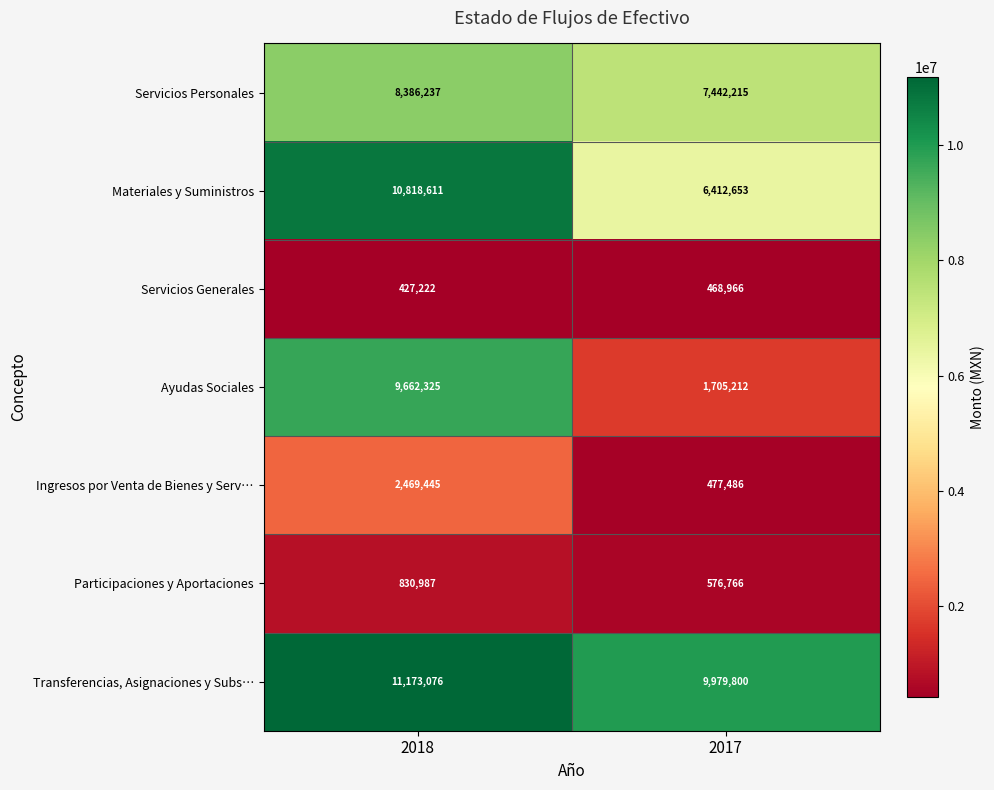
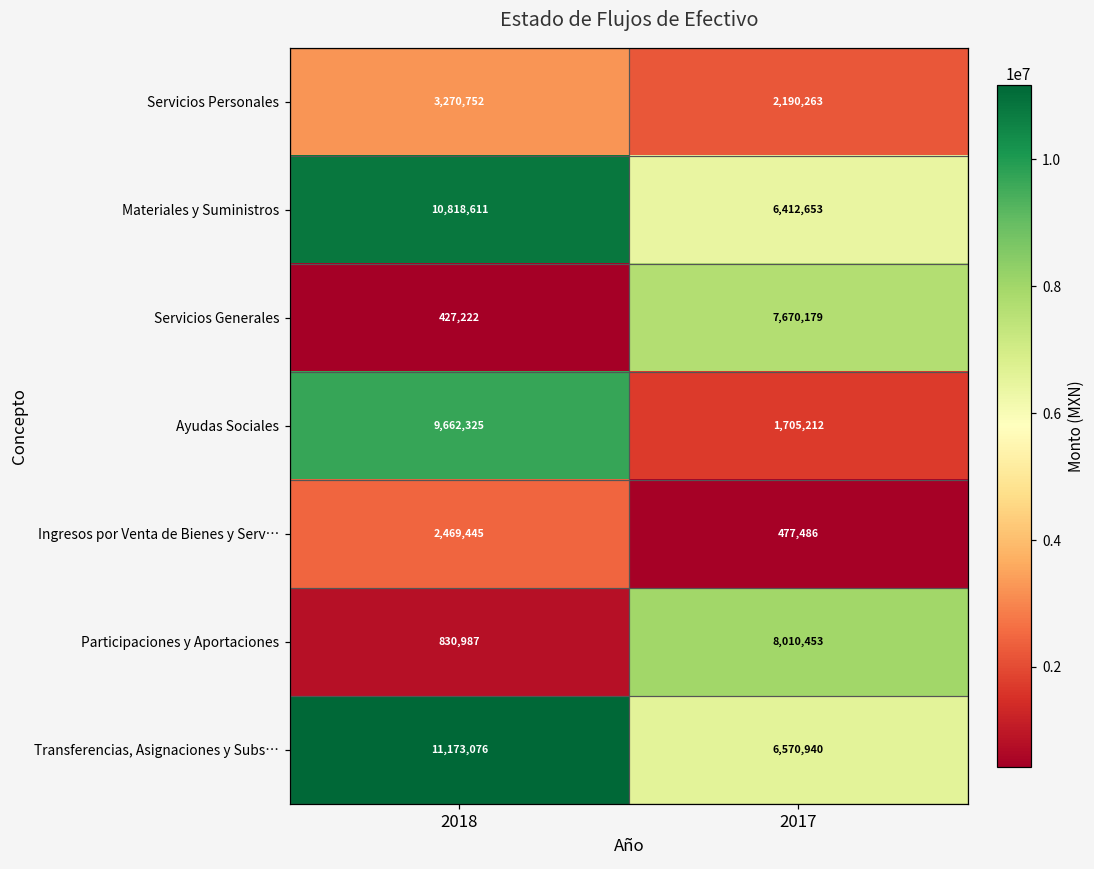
Servicios Personales, 2018: 8,386,237 -> 3,270,752
Servicios Personales, 2017: 7,442,215 -> 2,190,263
Servicios Generales, 2017: 468,966 -> 7,670,179
Participaciones y Aportaciones, 2017: 576,766 -> 8,010,453
Transferencias, Asignaciones y Subs…, 2017: 9,979,800 -> 6,570,940
